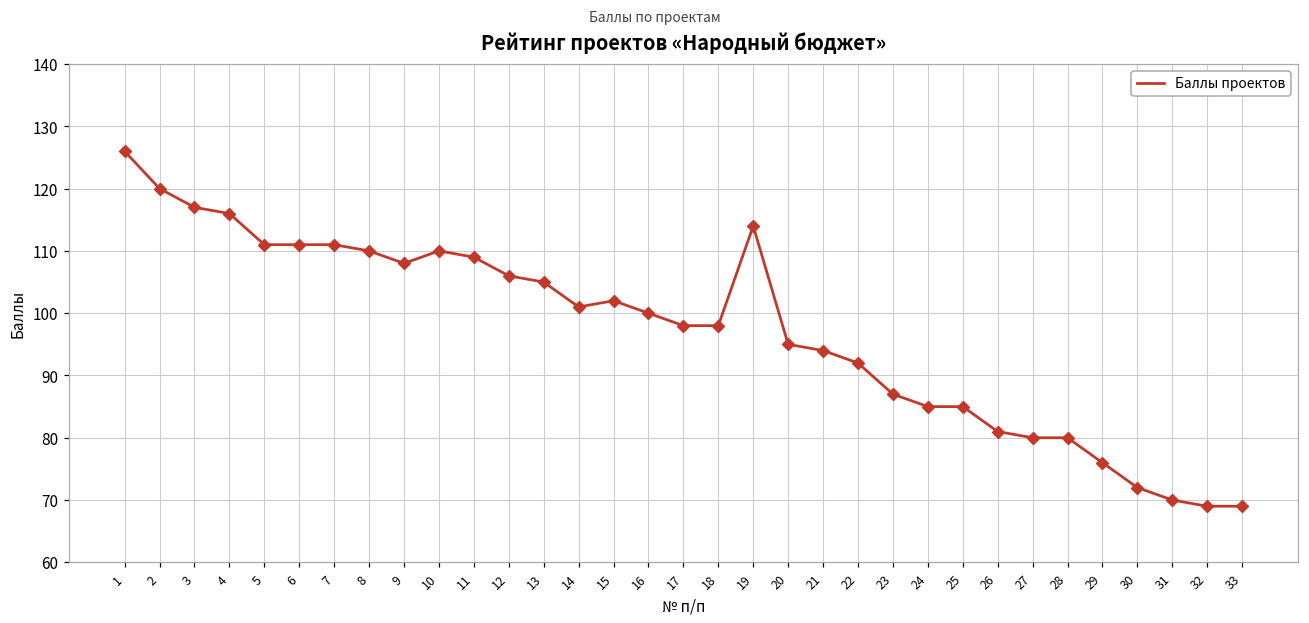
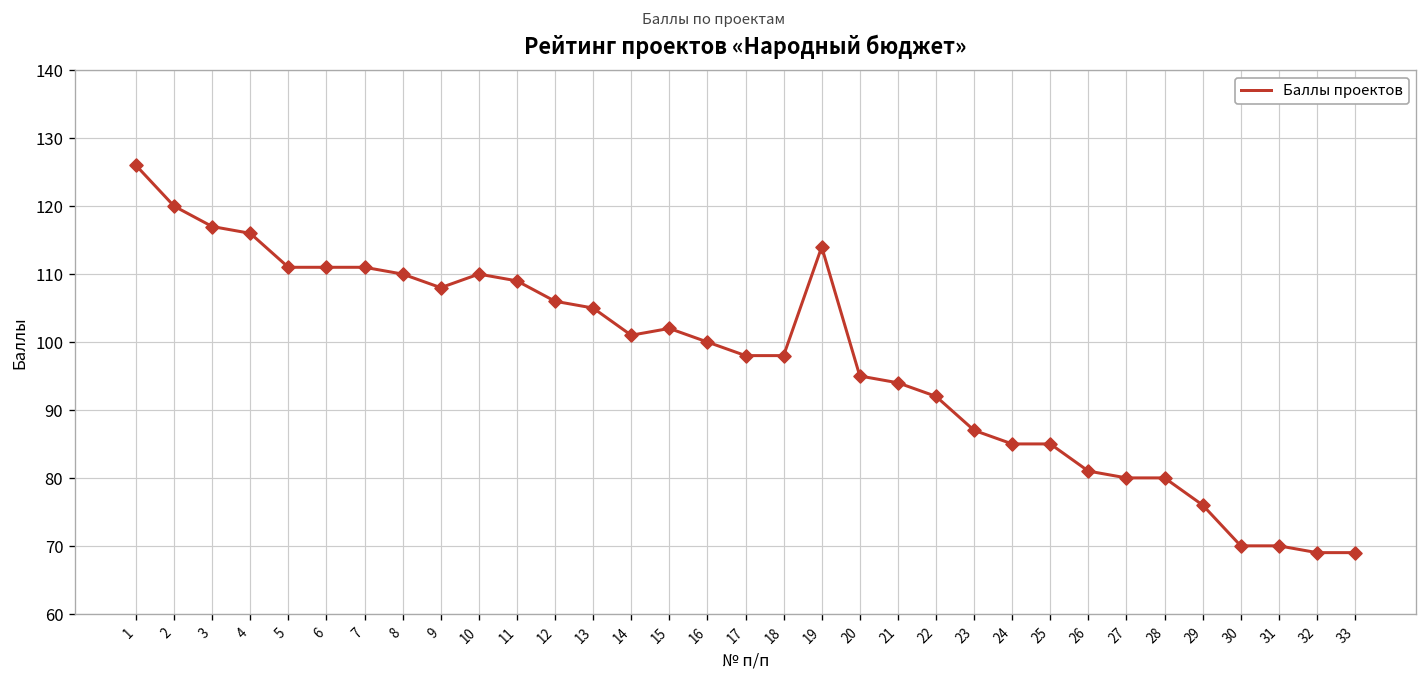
30: 72 -> 70
